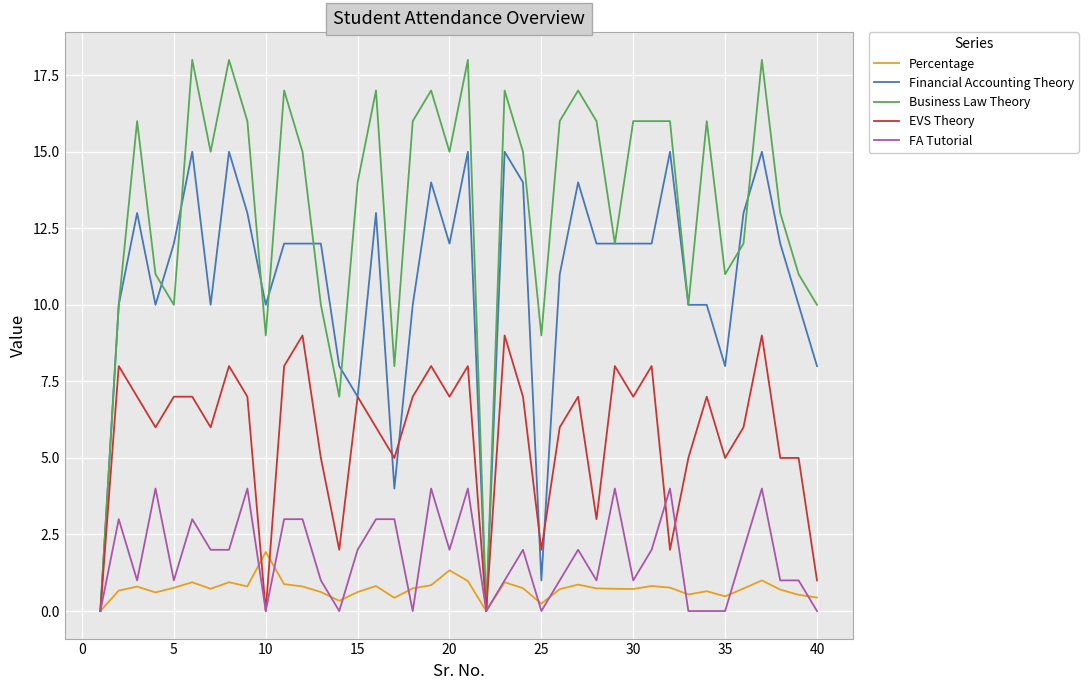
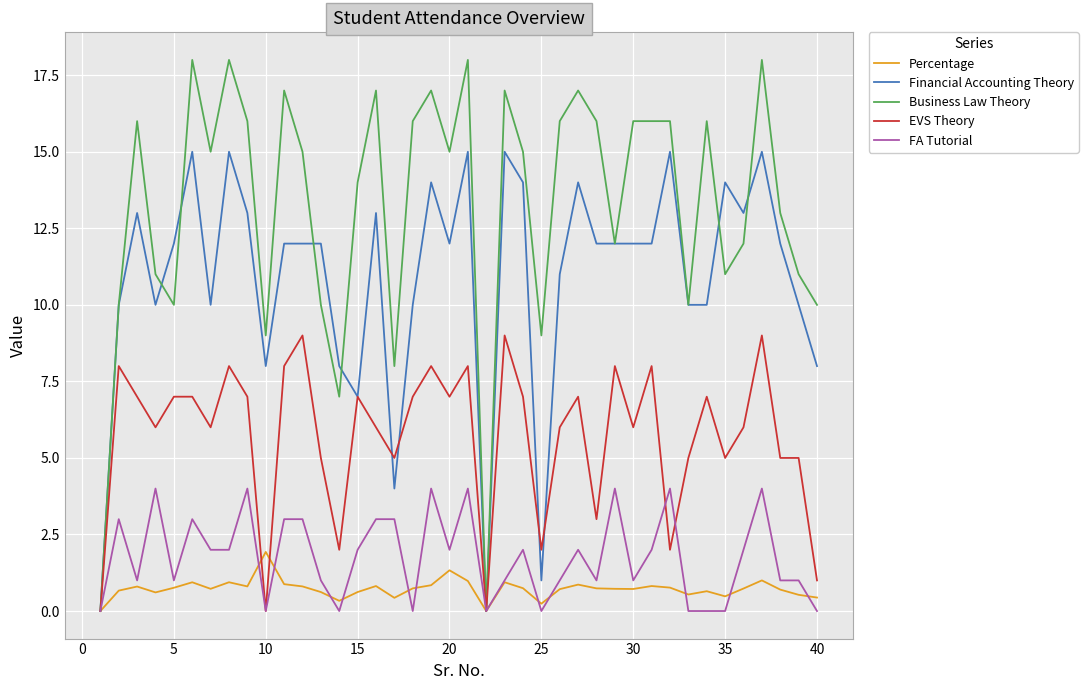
Financial Accounting Theory, 10: 10 -> 8
EVS Theory, 30: 7 -> 6
Financial Accounting Theory, 35: 8 -> 14
